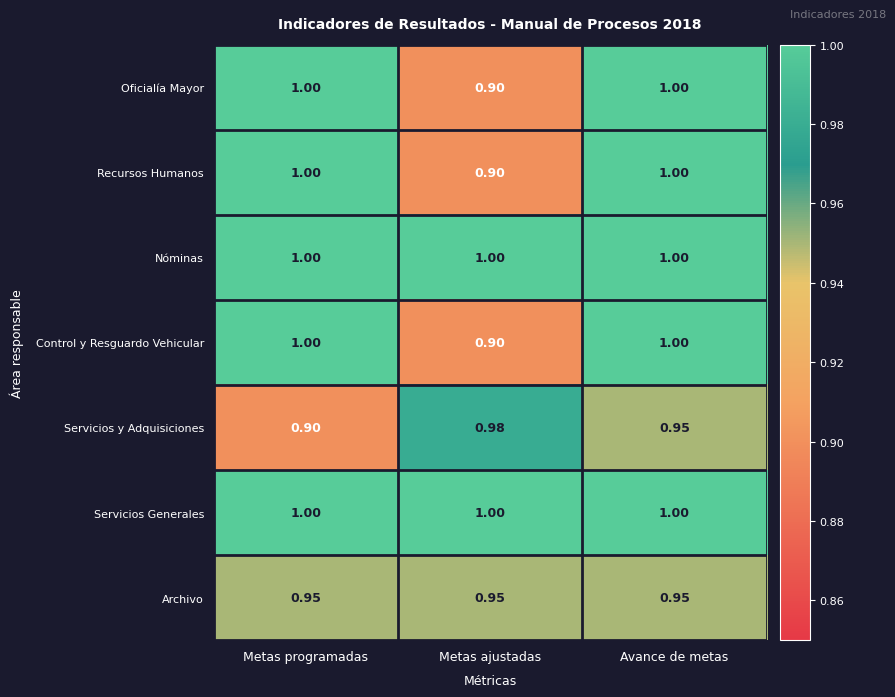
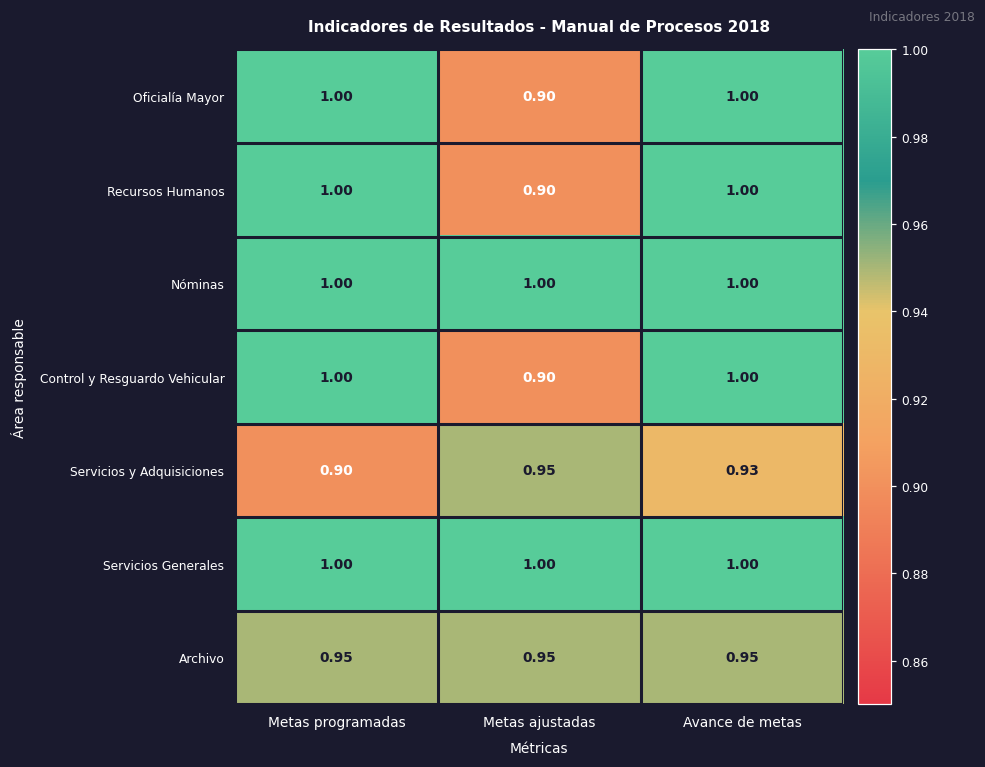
Servicios y Adquisiciones, Metas ajustadas: 0.98 -> 0.95
Servicios y Adquisiciones, Avance de metas: 0.95 -> 0.93
